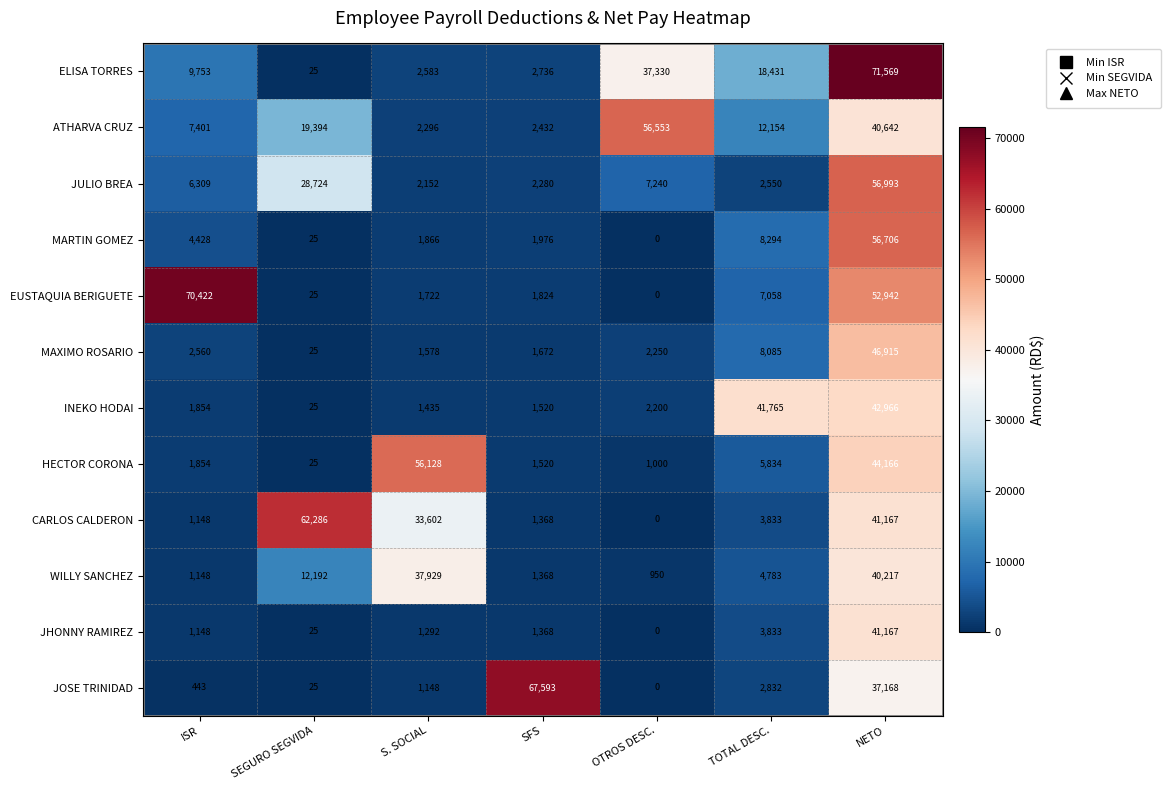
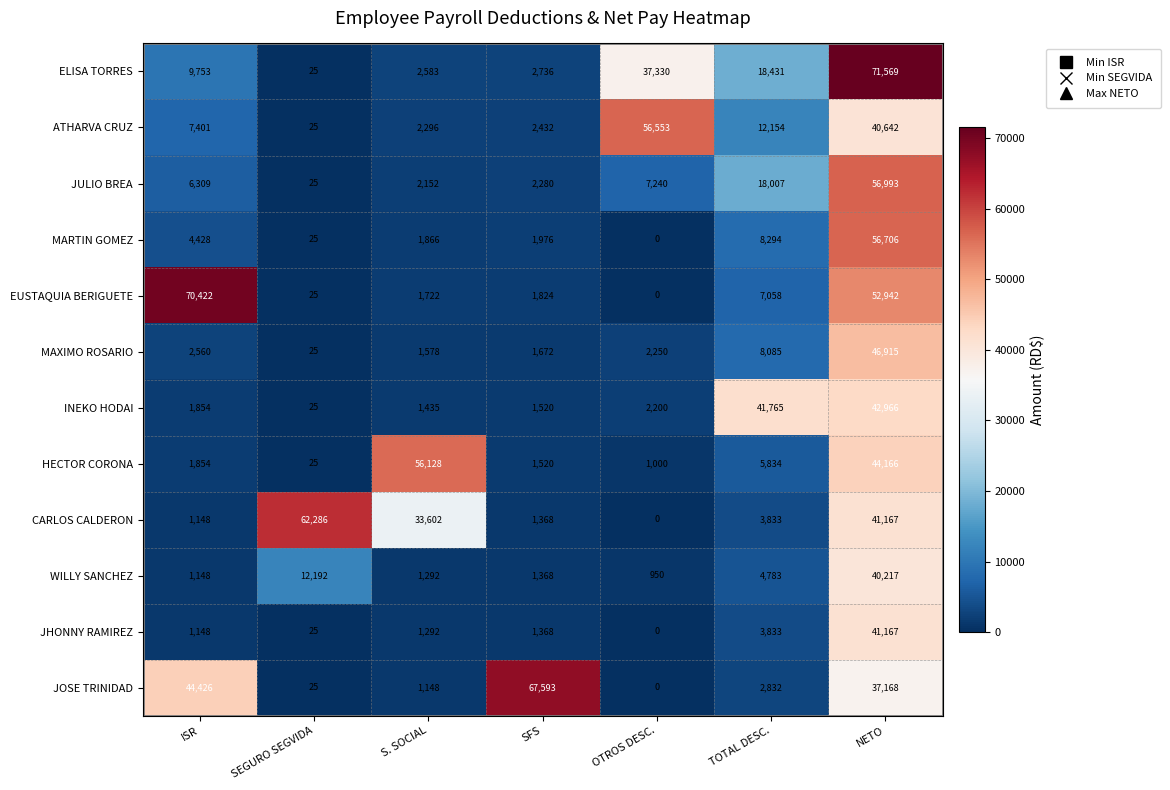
ATHARVA CRUZ, SEGURO SEGVIDA: 19,394 -> 25
JULIO BREA, SEGURO SEGVIDA: 28,724 -> 25
JULIO BREA, TOTAL DESC.: 2,550 -> 18,007
WILLY SANCHEZ, S. SOCIAL: 37,929 -> 1,292
JOSE TRINIDAD, ISR: 443 -> 44,426
